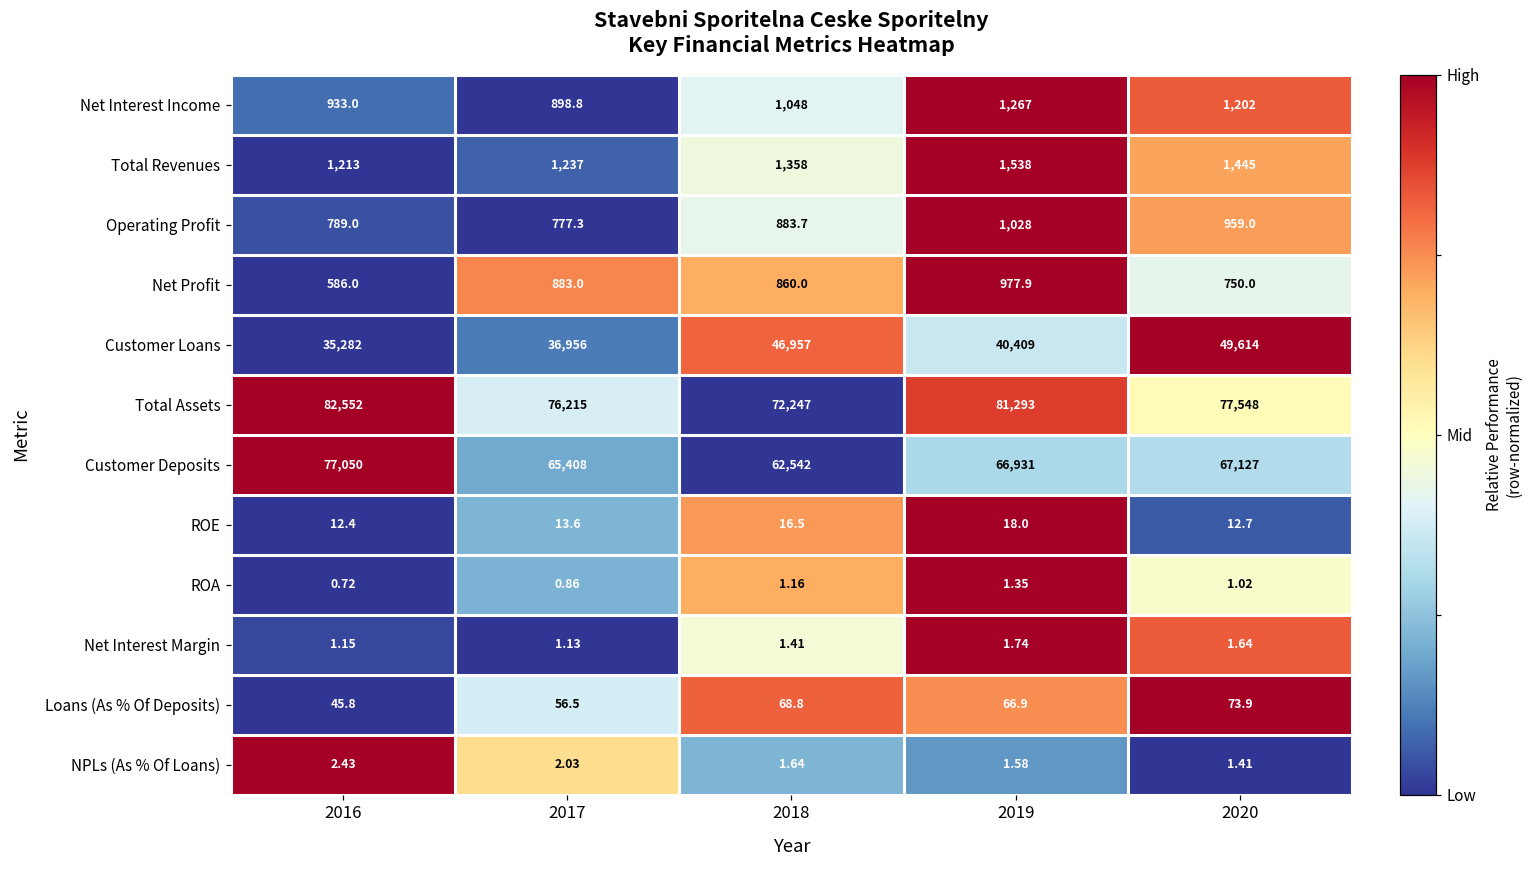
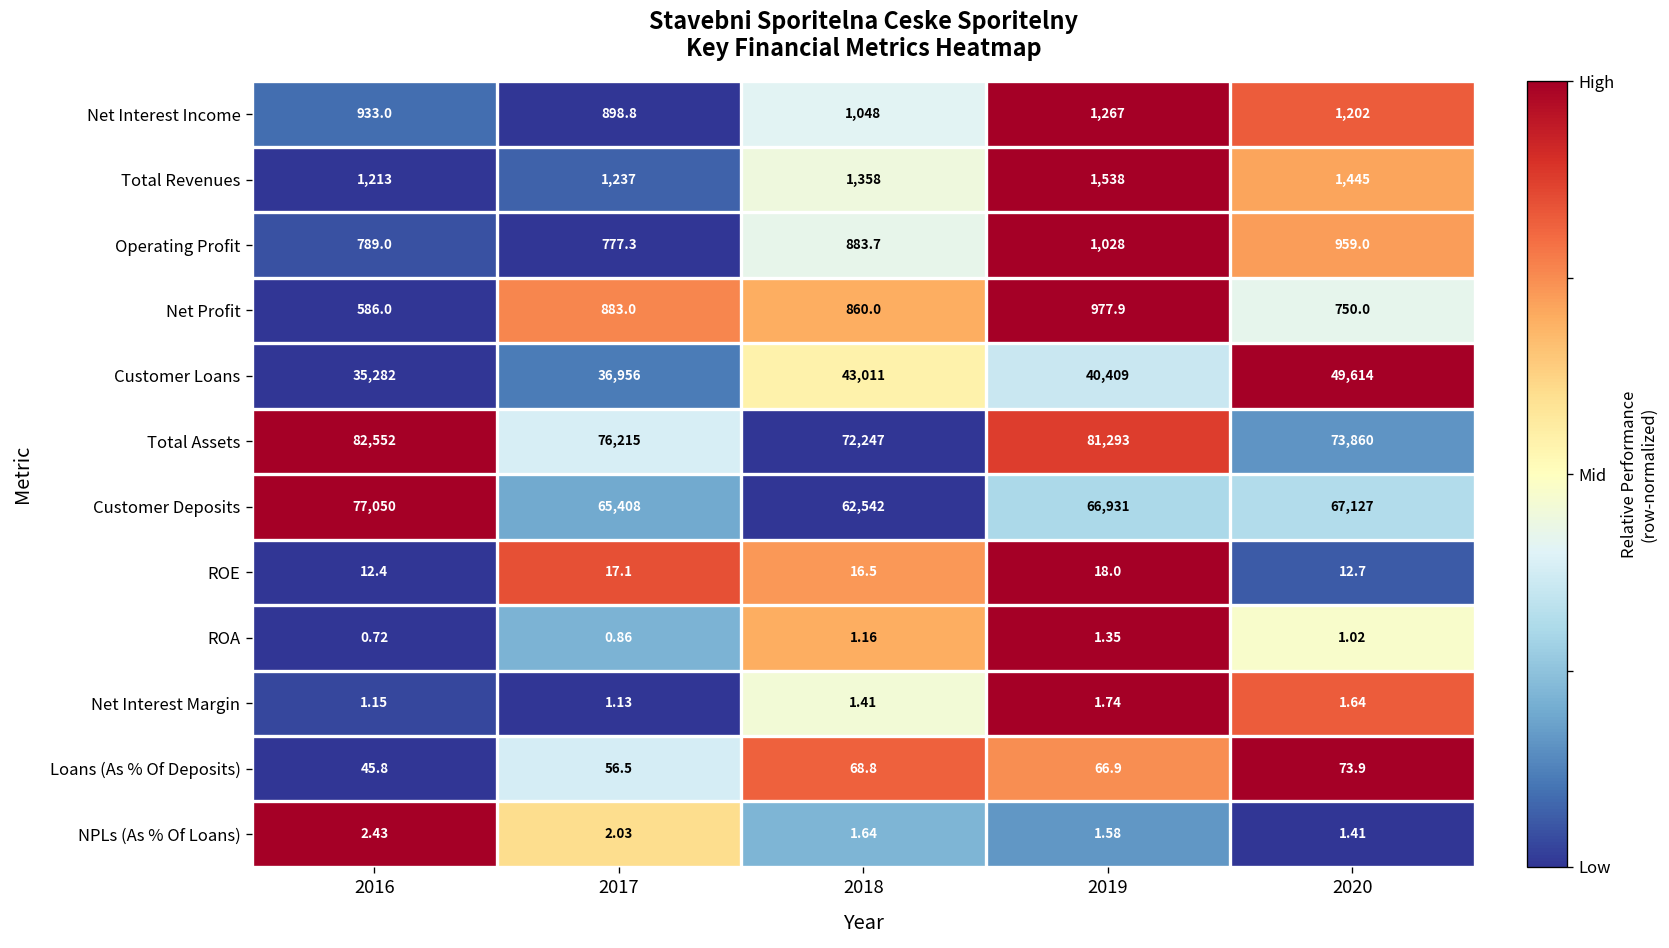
Customer Loans, 2018: 46,957 -> 43,011
Total Assets, 2020: 77,548 -> 73,860
ROE, 2017: 13.6 -> 17.1
